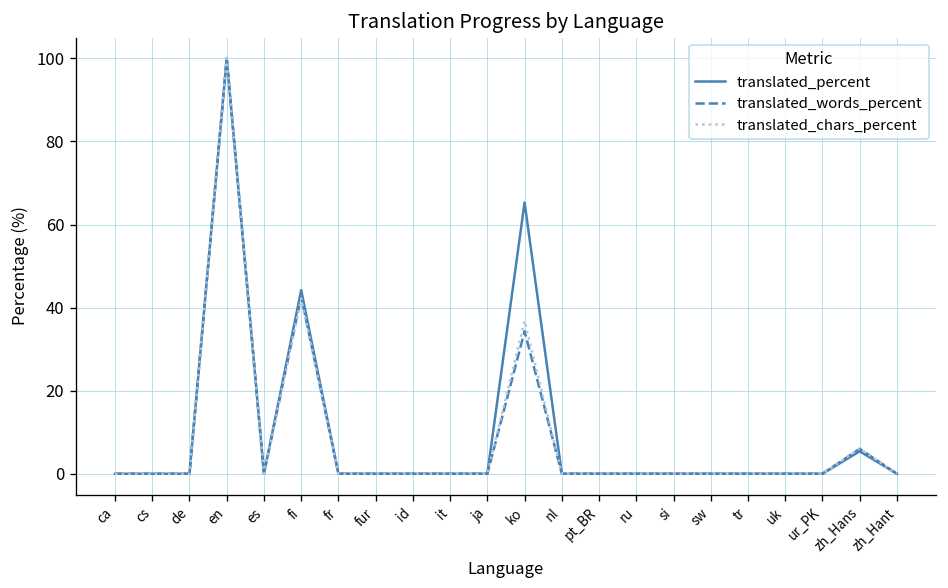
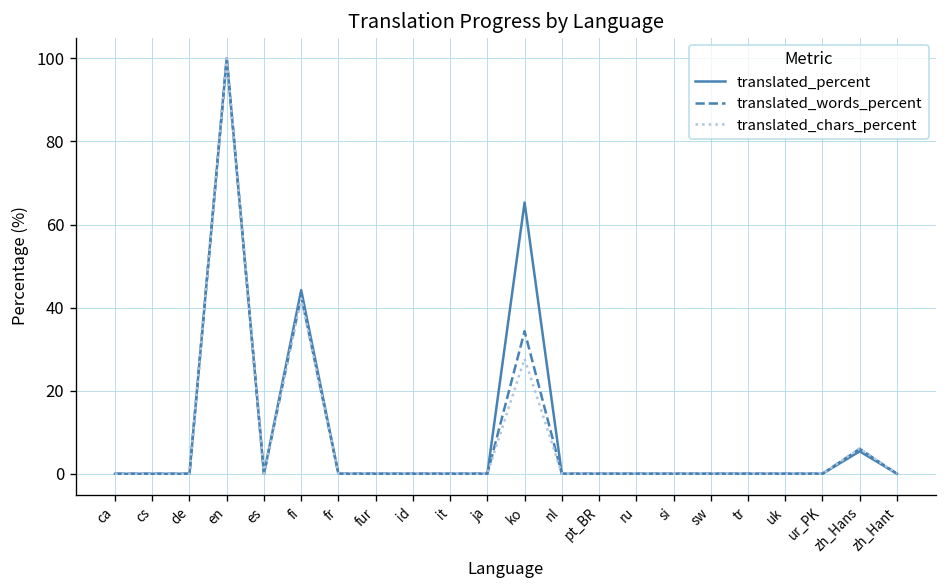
translated_chars_percent, ko: 37 -> 28
